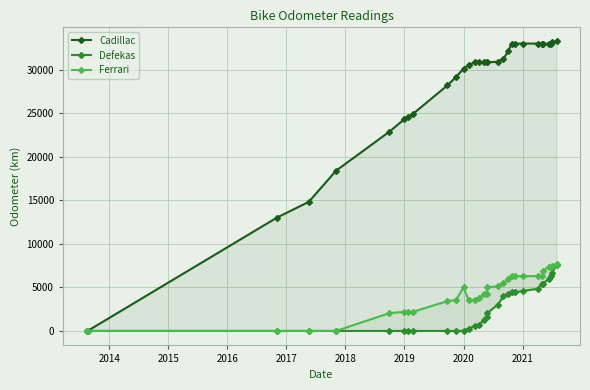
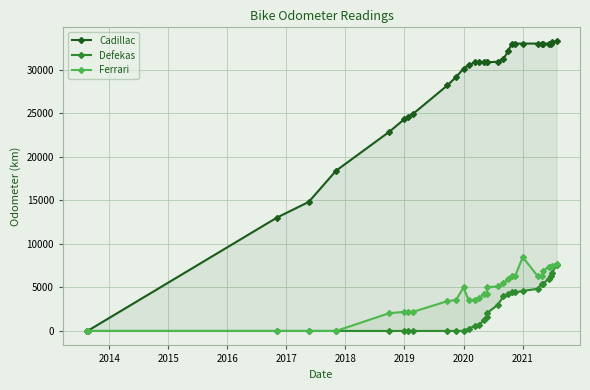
Ferrari, 2021: 6000 -> 8000
